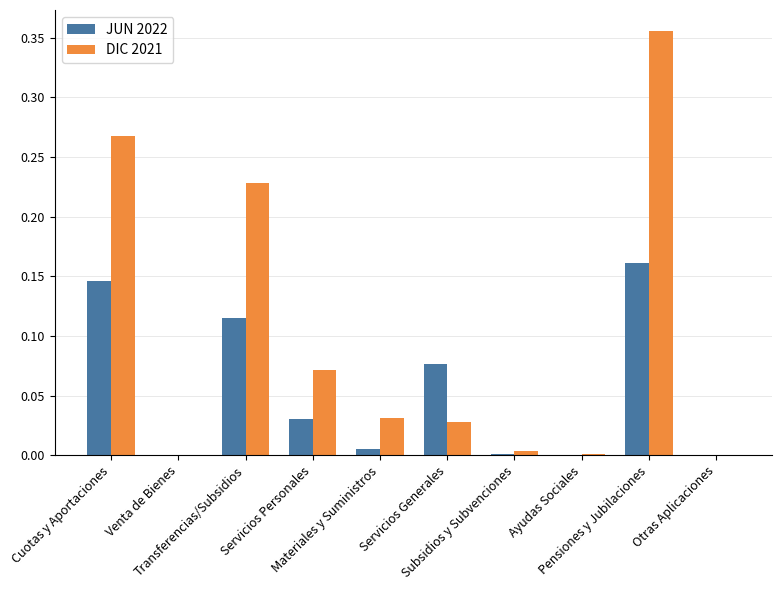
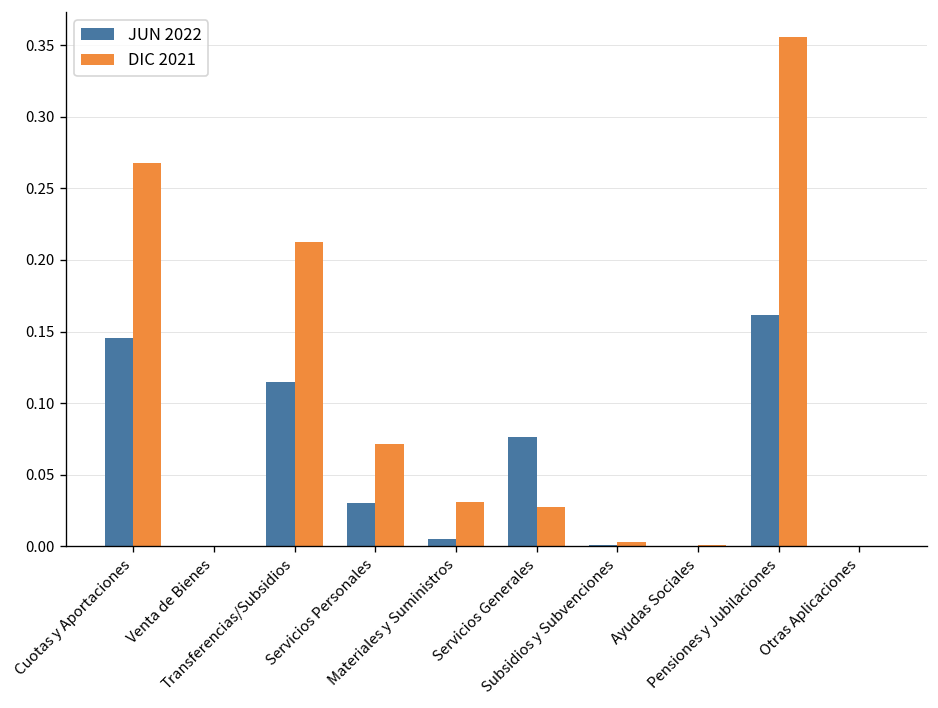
DIC 2021, Transferencias/Subsidios: 0.228 -> 0.213
